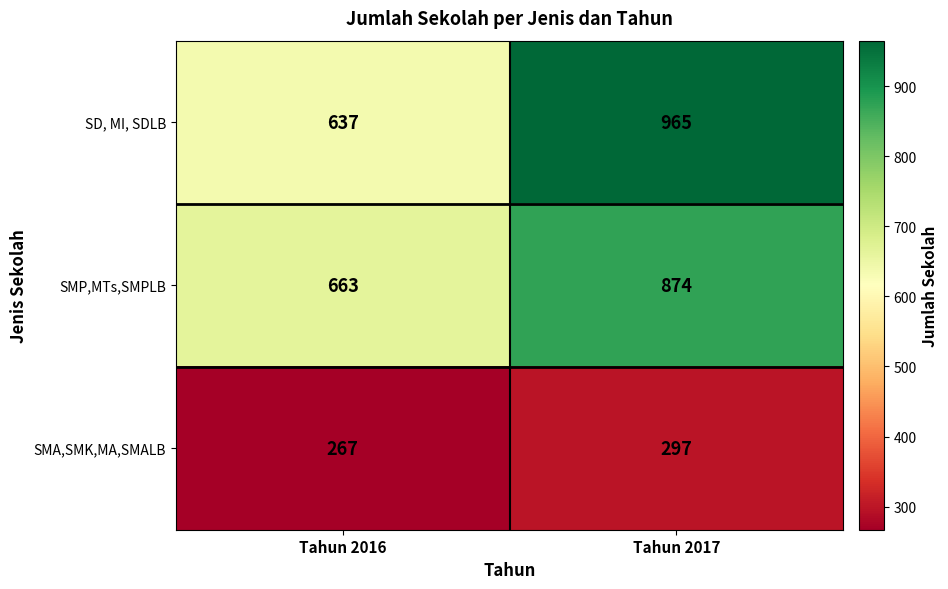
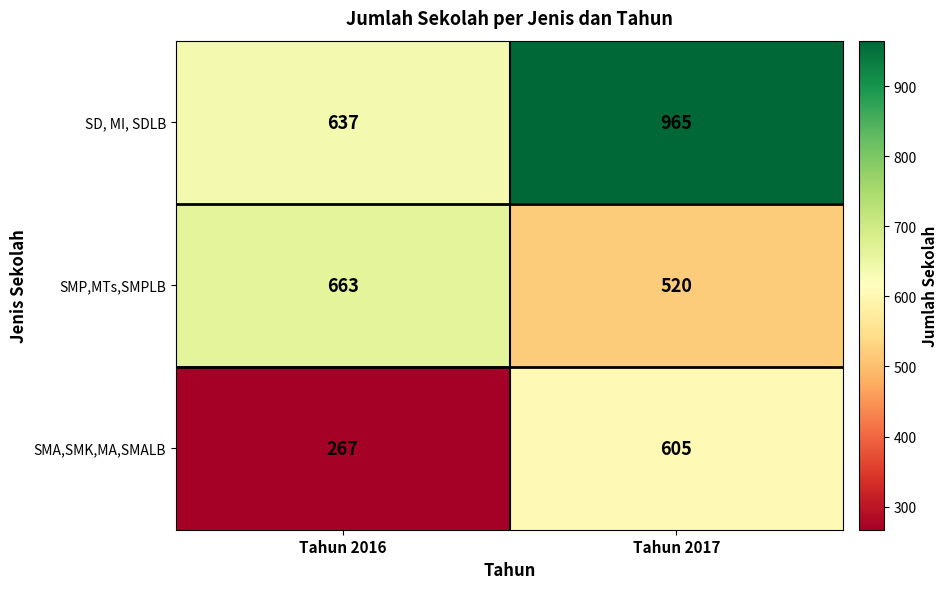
SMP,MTs,SMPLB, Tahun 2017: 874 -> 520
SMA,SMK,MA,SMALB, Tahun 2017: 297 -> 605
